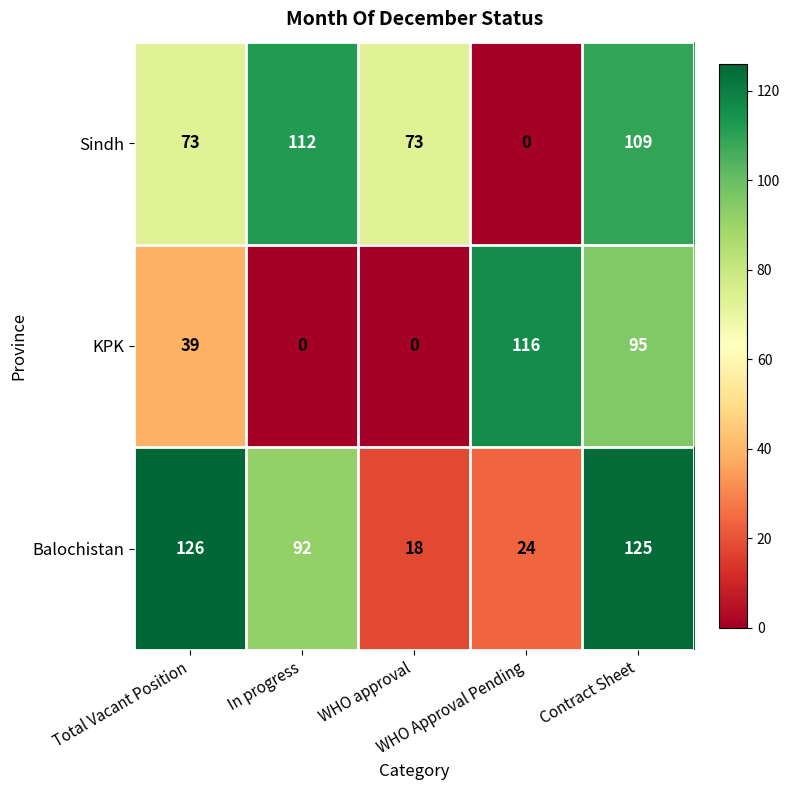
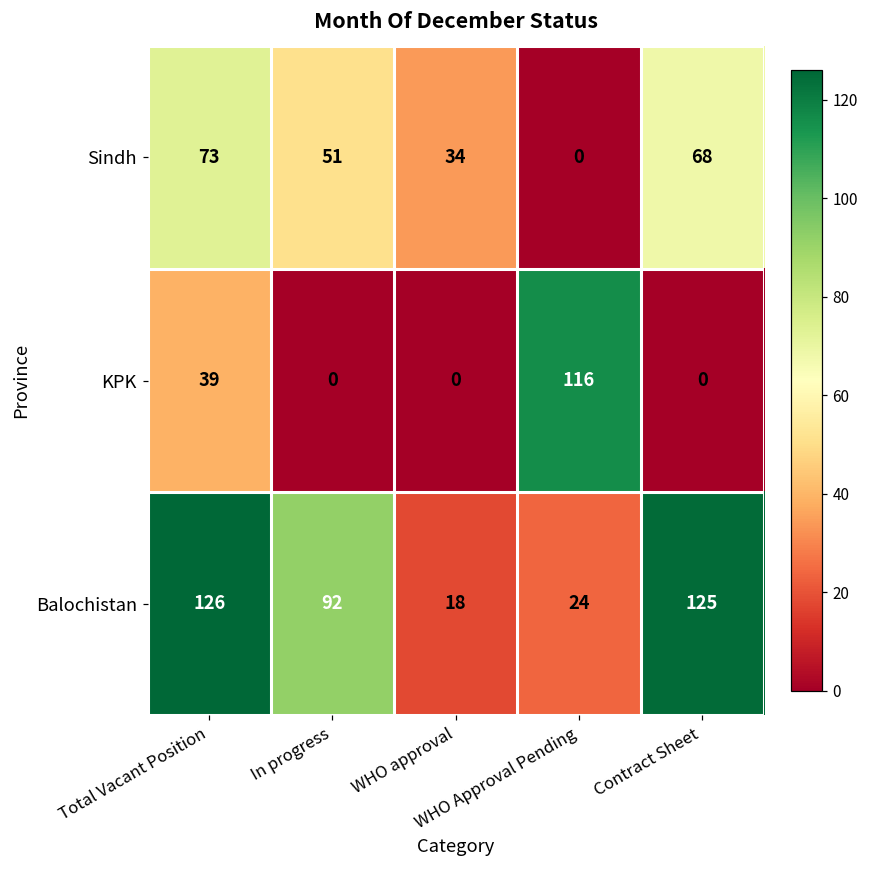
Sindh, In progress: 112 -> 51
Sindh, WHO approval: 73 -> 34
Sindh, Contract Sheet: 109 -> 68
KPK, Contract Sheet: 95 -> 0
